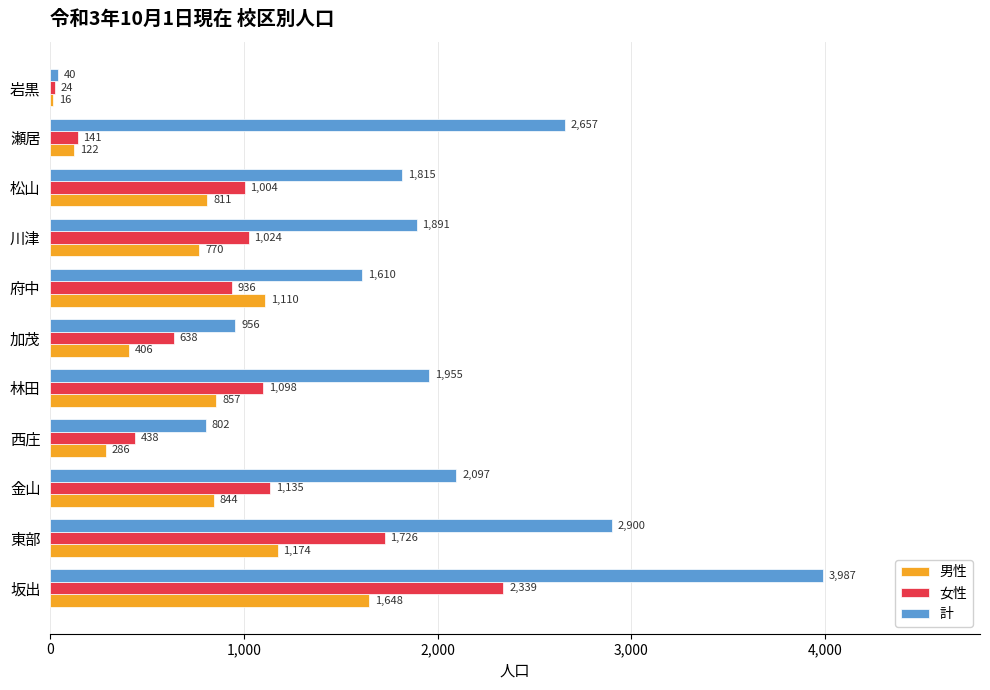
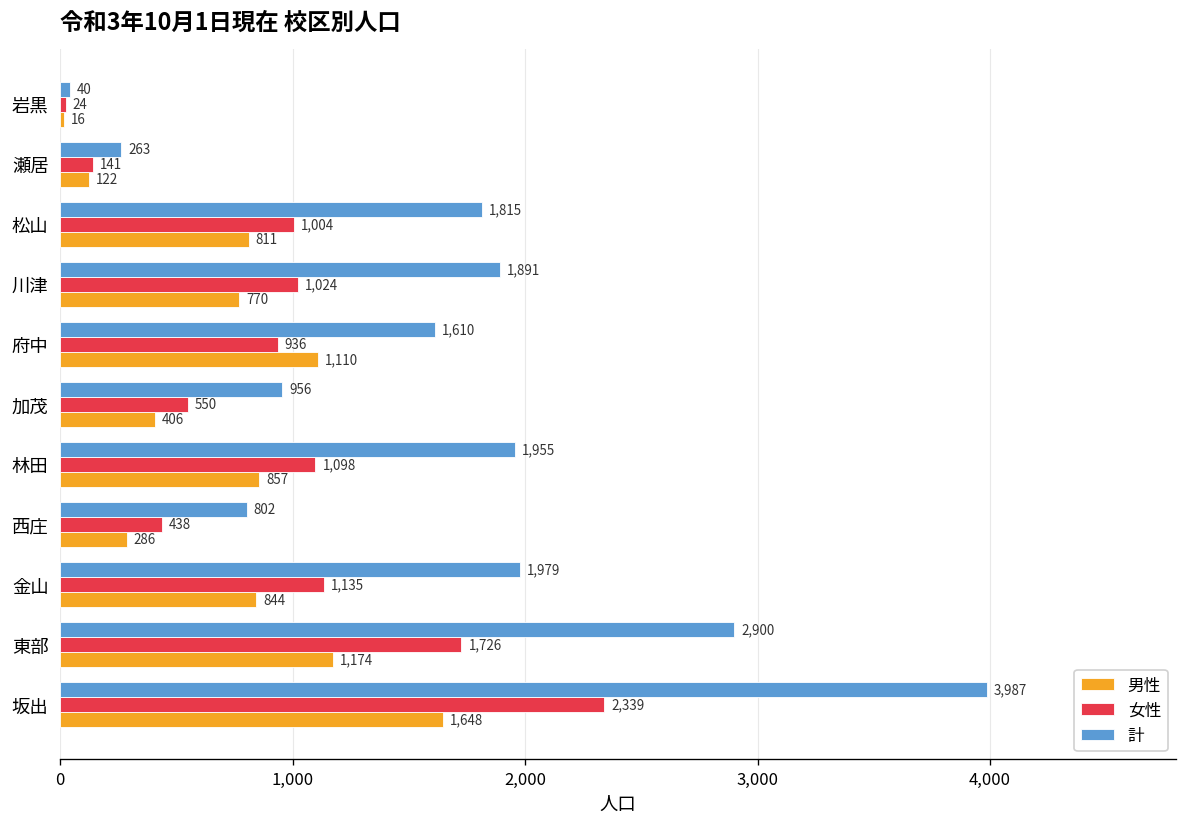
計, 瀬居: 2,657 -> 263
女性, 加茂: 638 -> 550
計, 金山: 2,097 -> 1,979
